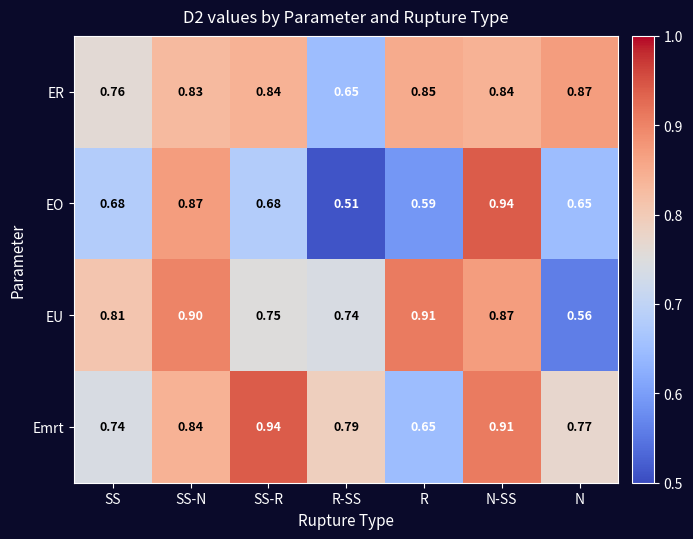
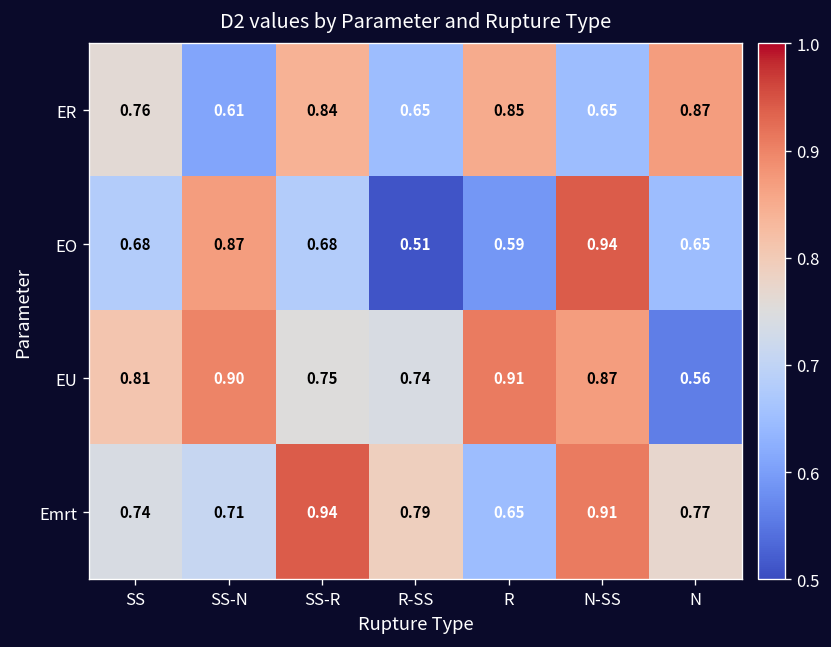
ER, SS-N: 0.83 -> 0.61
ER, N-SS: 0.84 -> 0.65
Emrt, SS-N: 0.84 -> 0.71
